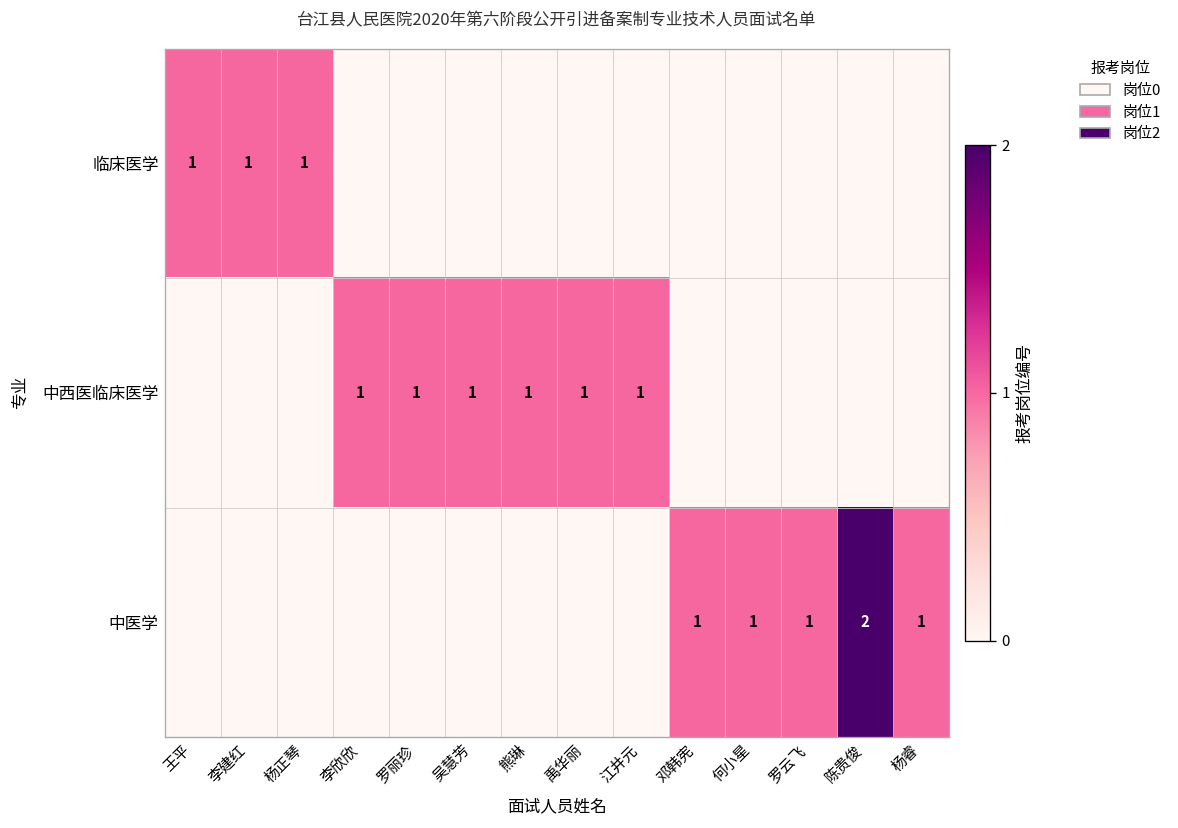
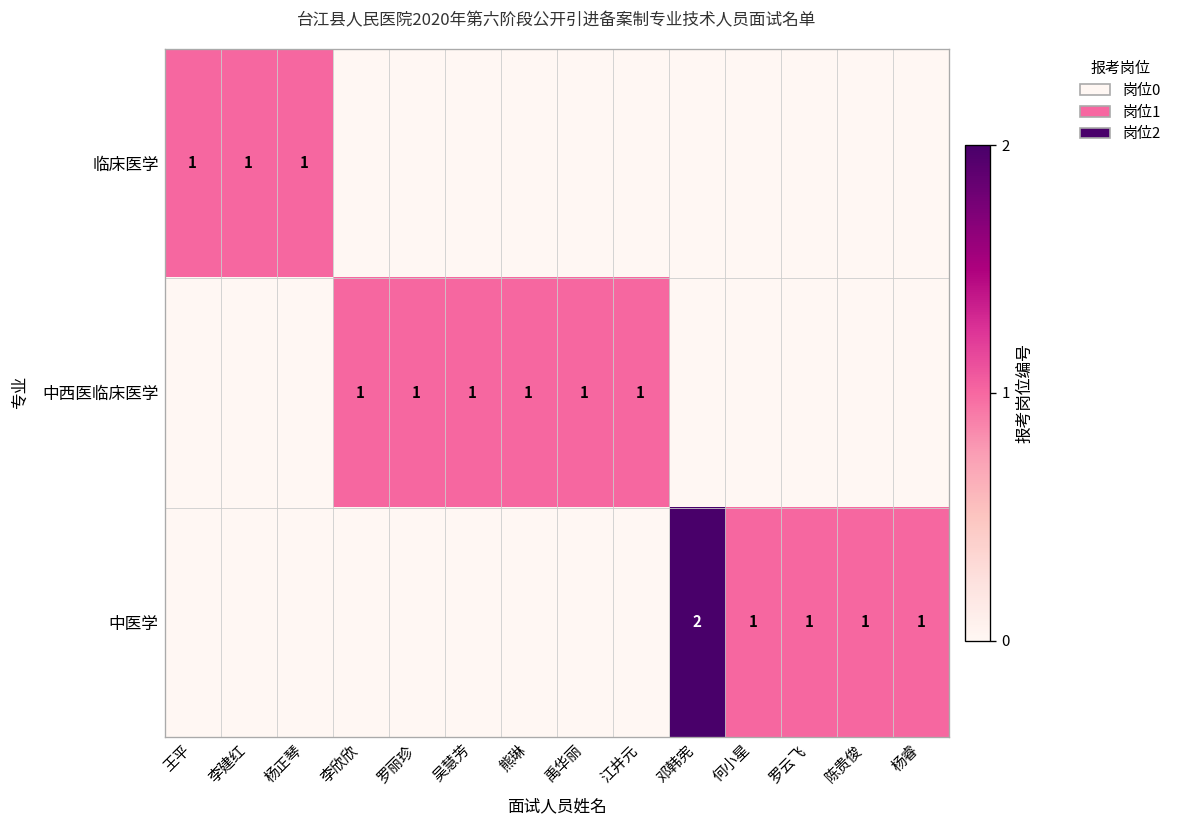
中医学, 邓韩宪: 1 -> 2
中医学, 陈贵俊: 2 -> 1
